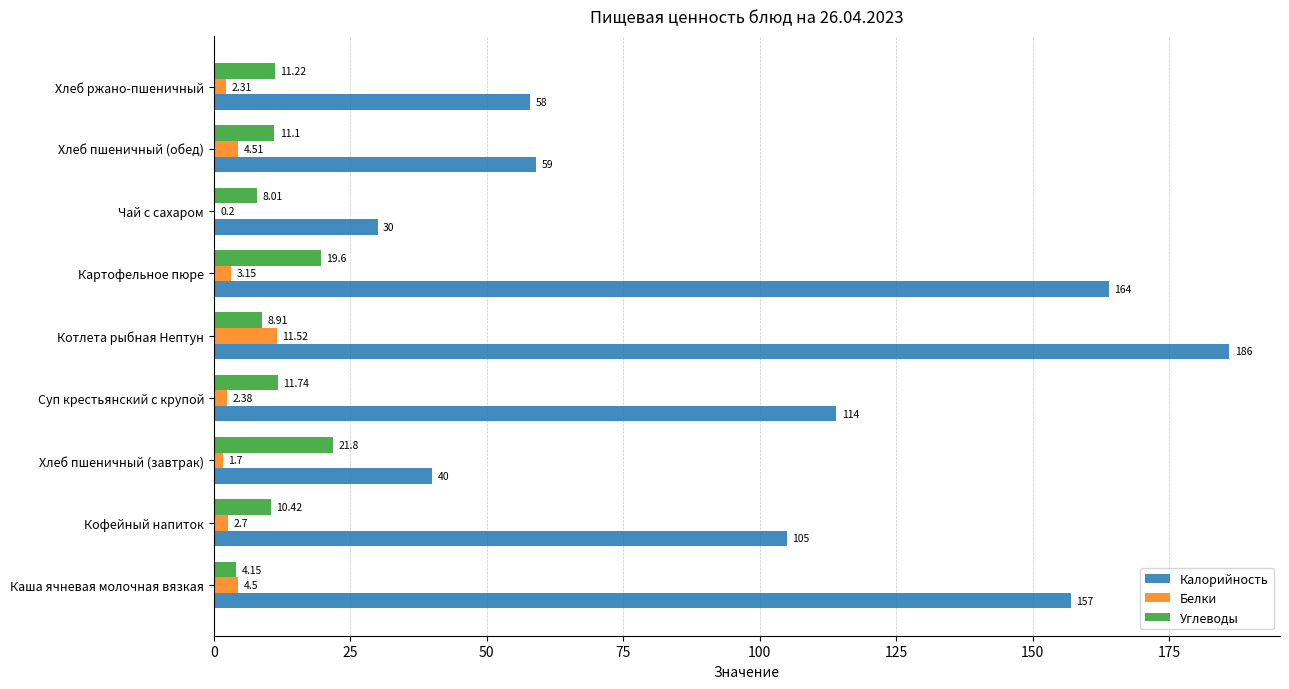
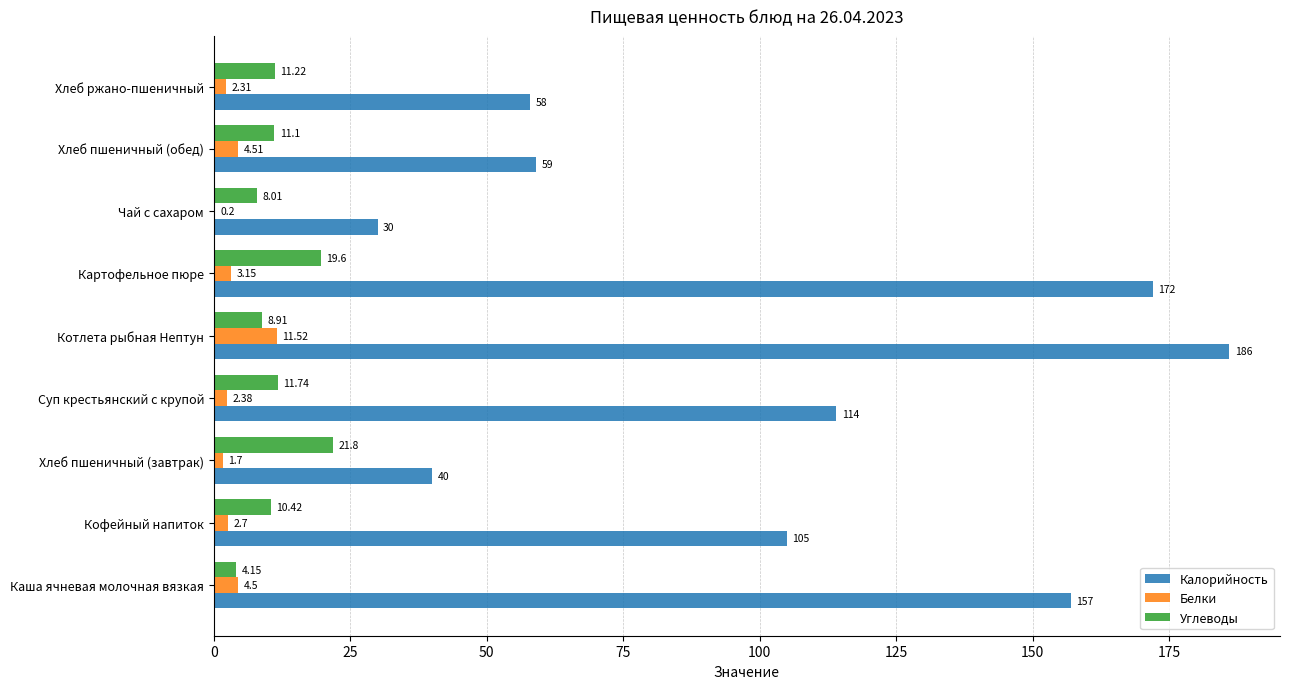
Калорийность, Картофельное пюре: 164 -> 172
